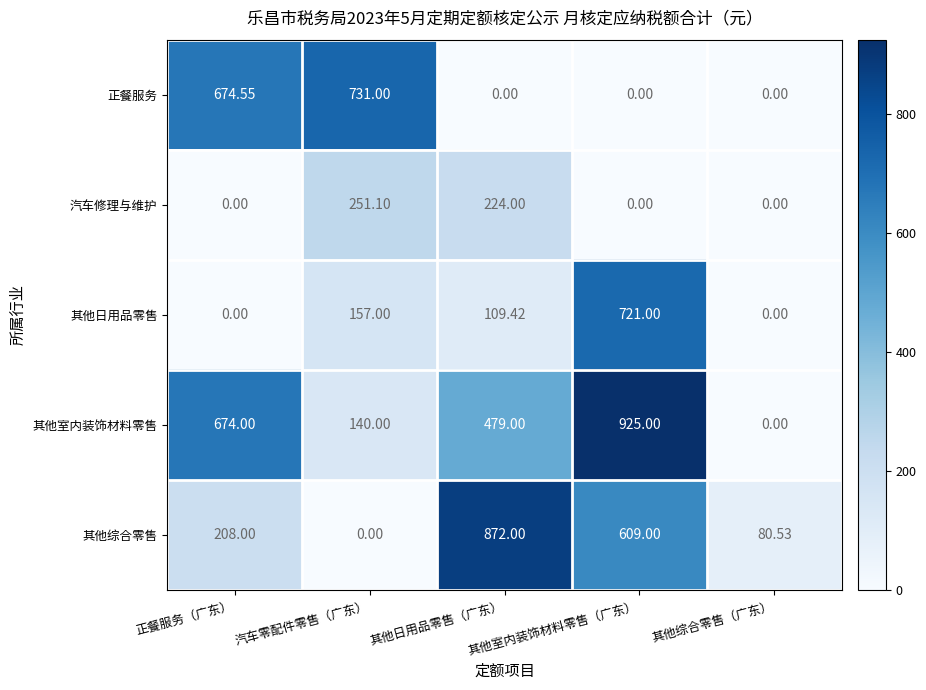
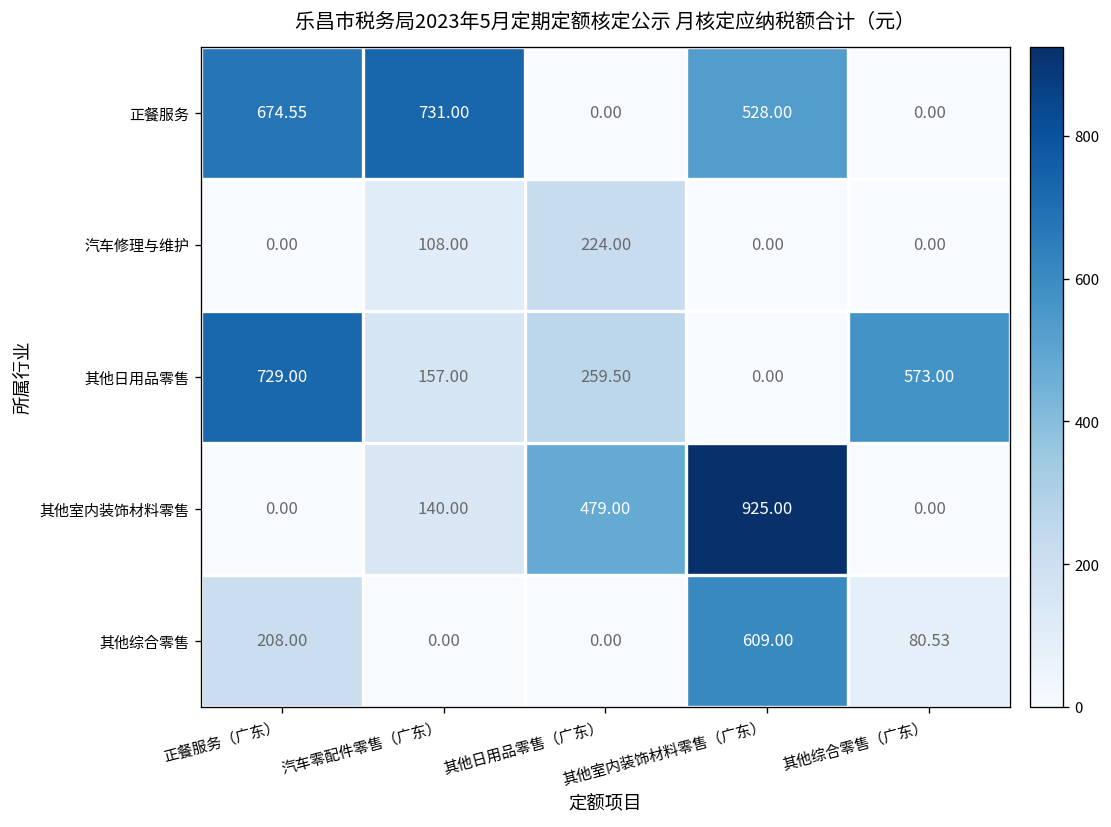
正餐服务, 其他室内装饰材料零售（广东）: 0.00 -> 528.00
汽车修理与维护, 汽车零配件零售（广东）: 251.10 -> 108.00
其他日用品零售, 正餐服务（广东）: 0.00 -> 729.00
其他日用品零售, 其他日用品零售（广东）: 109.42 -> 259.50
其他日用品零售, 其他室内装饰材料零售（广东）: 721.00 -> 0.00
其他日用品零售, 其他综合零售（广东）: 0.00 -> 573.00
其他室内装饰材料零售, 正餐服务（广东）: 674.00 -> 0.00
其他综合零售, 其他日用品零售（广东）: 872.00 -> 0.00
